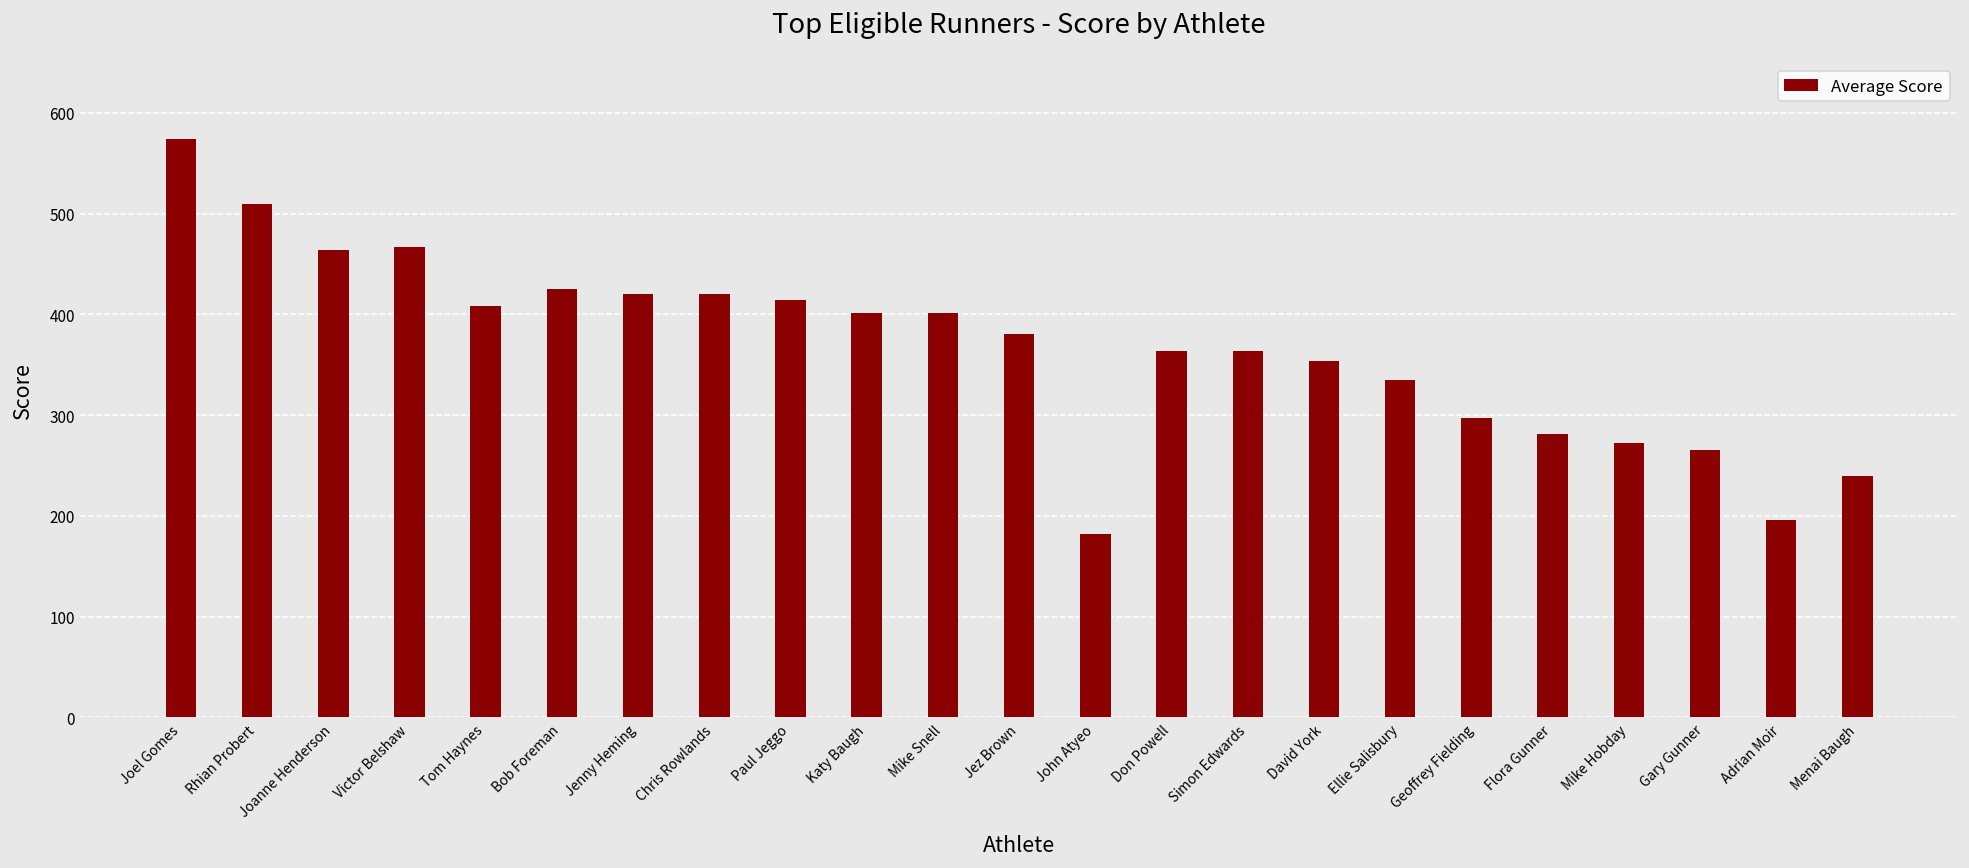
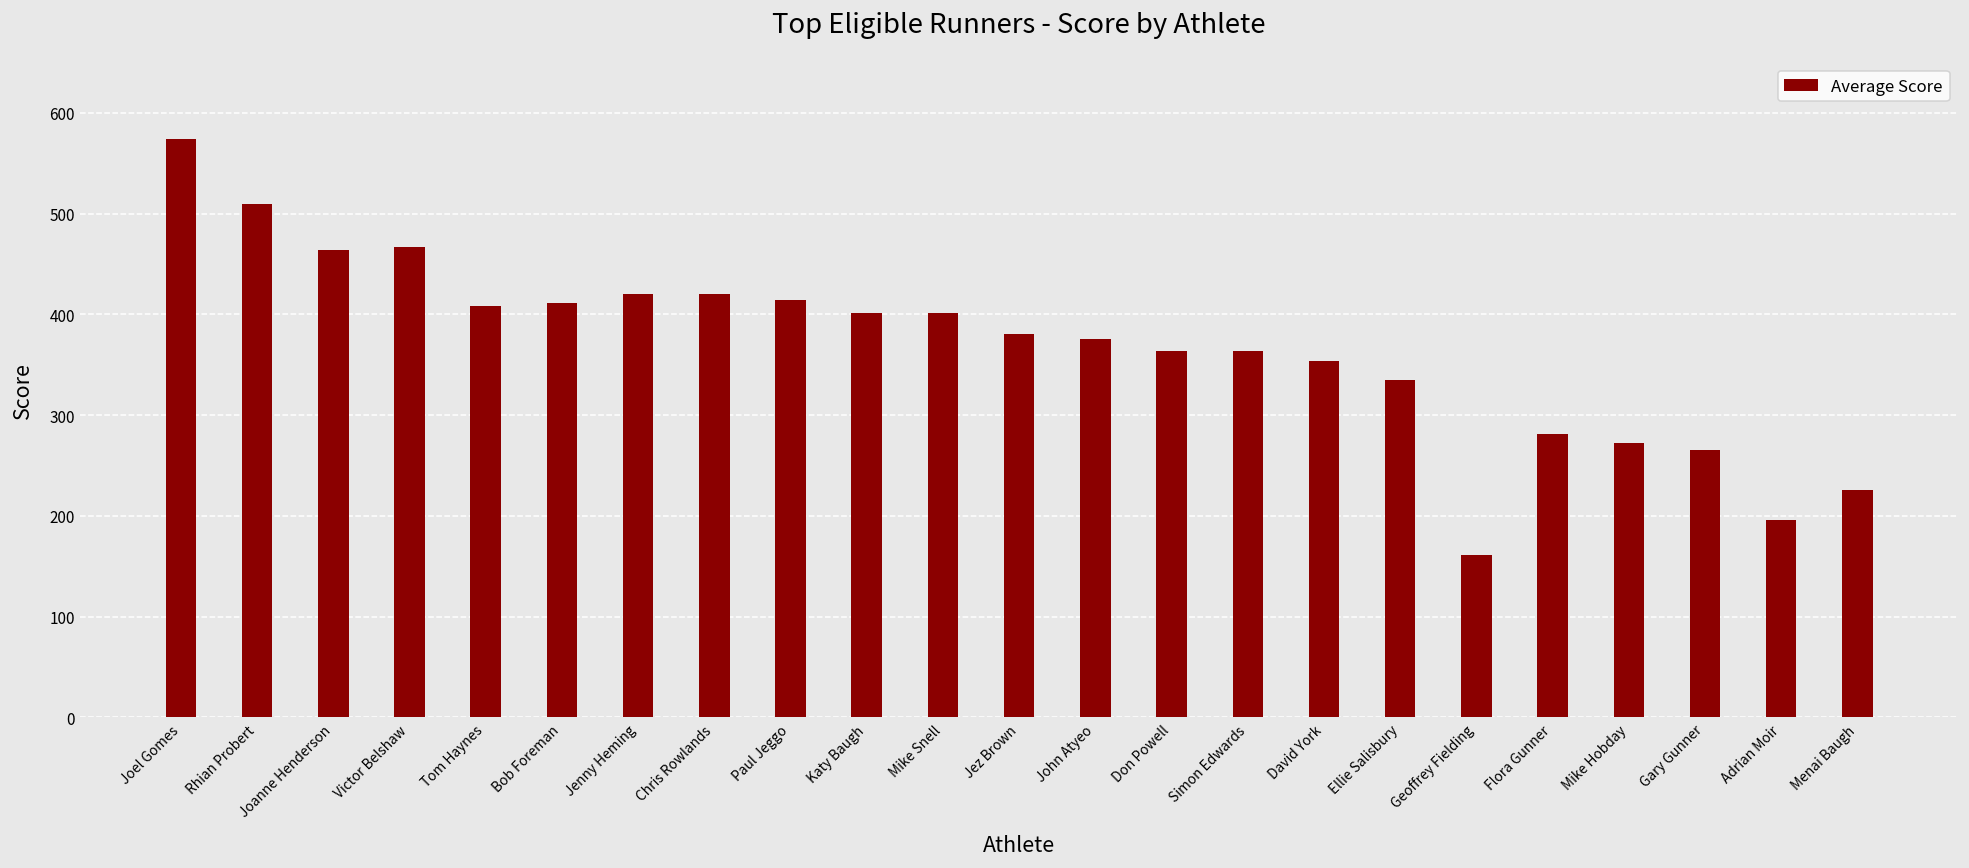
Bob Foreman: 430 -> 410
John Atyeo: 180 -> 380
Geoffrey Fielding: 300 -> 160
Menai Baugh: 240 -> 230
